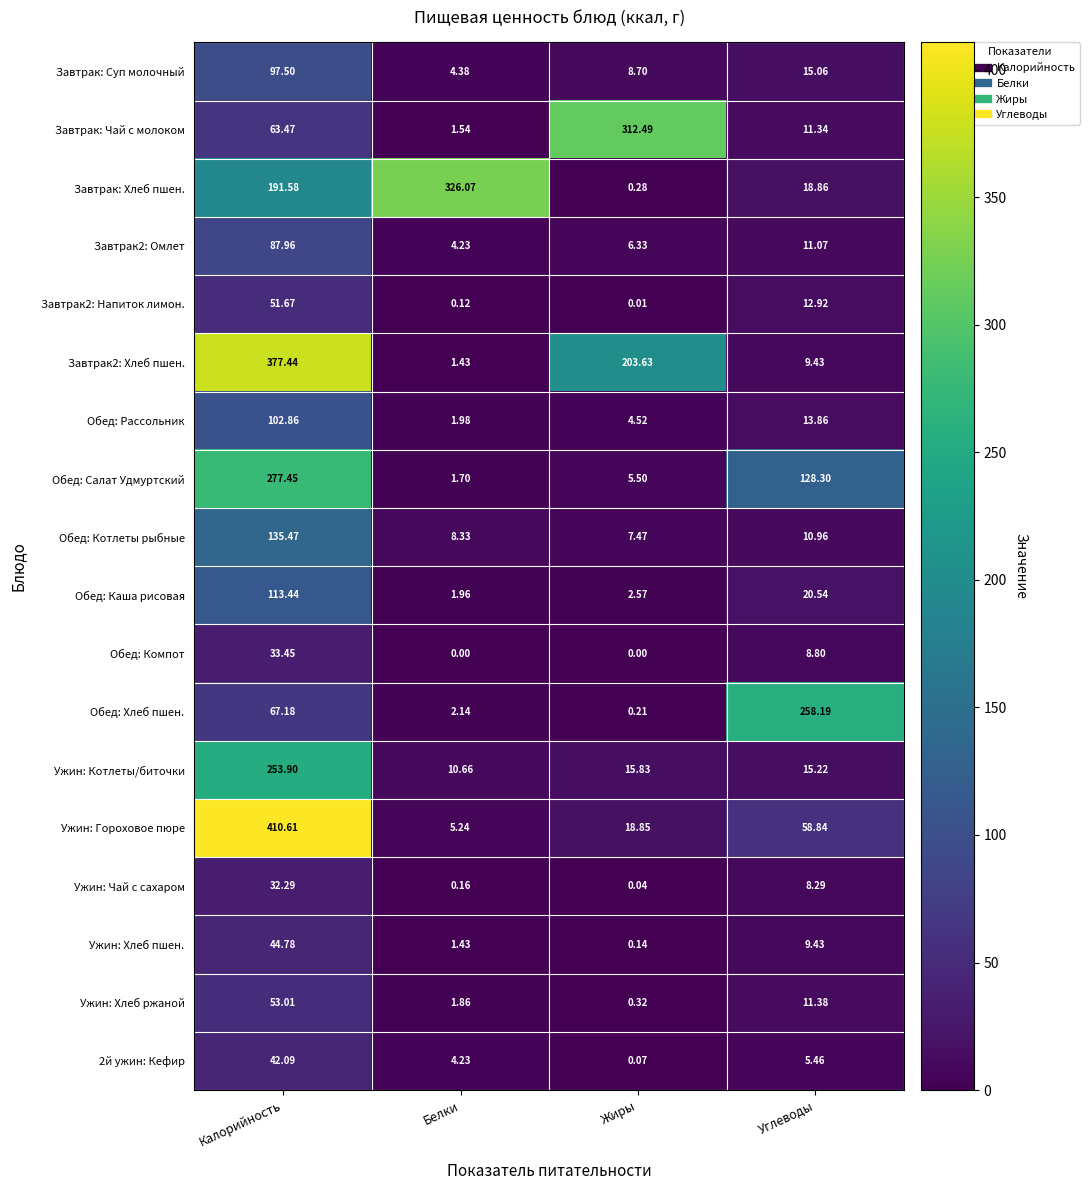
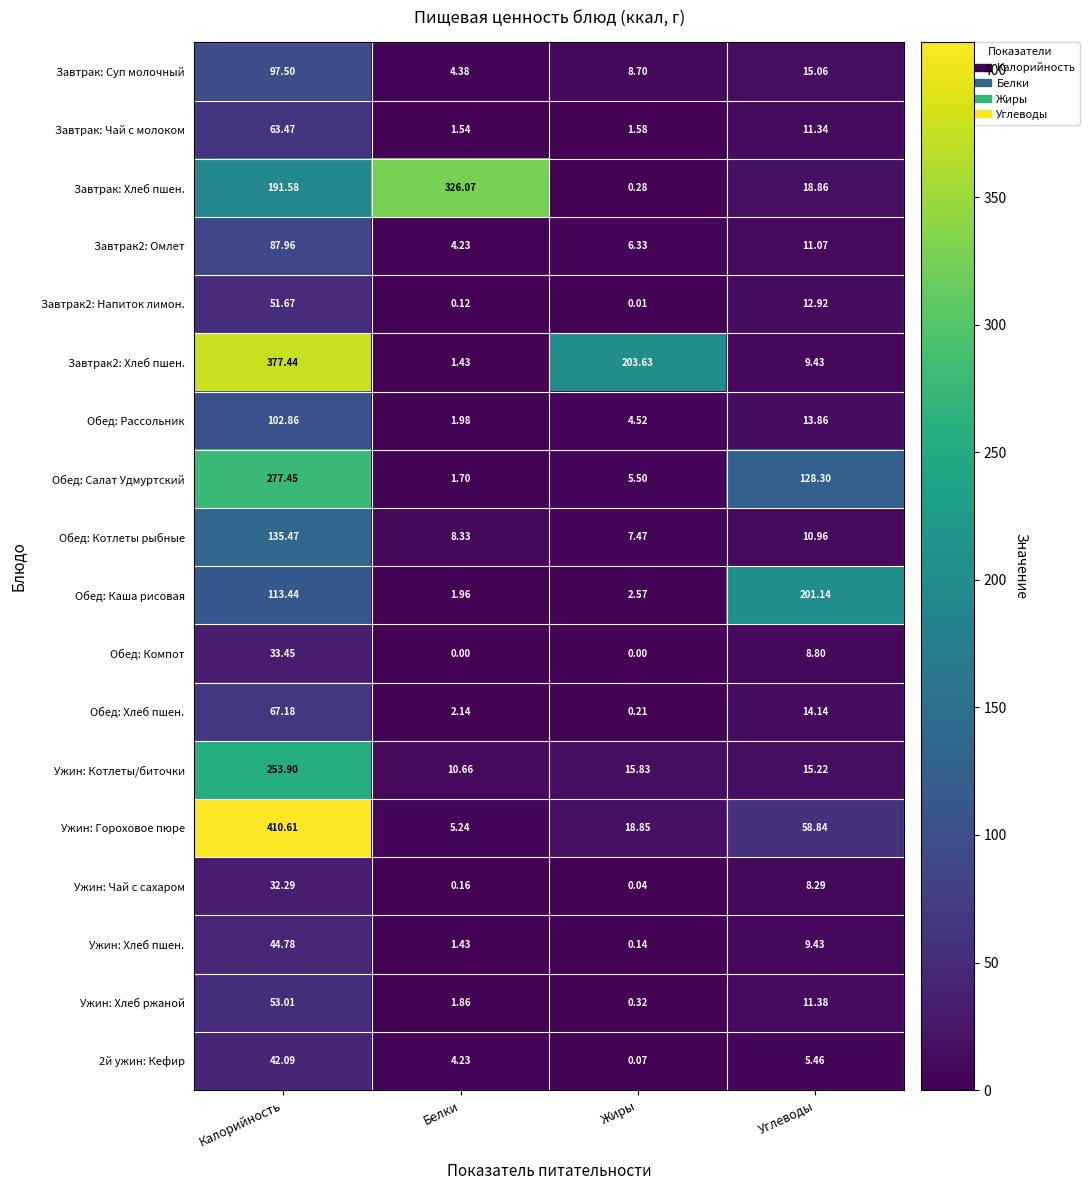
Завтрак: Чай с молоком, Жиры: 312.49 -> 1.58
Обед: Каша рисовая, Углеводы: 20.54 -> 201.14
Обед: Хлеб пшен., Углеводы: 258.19 -> 14.14
